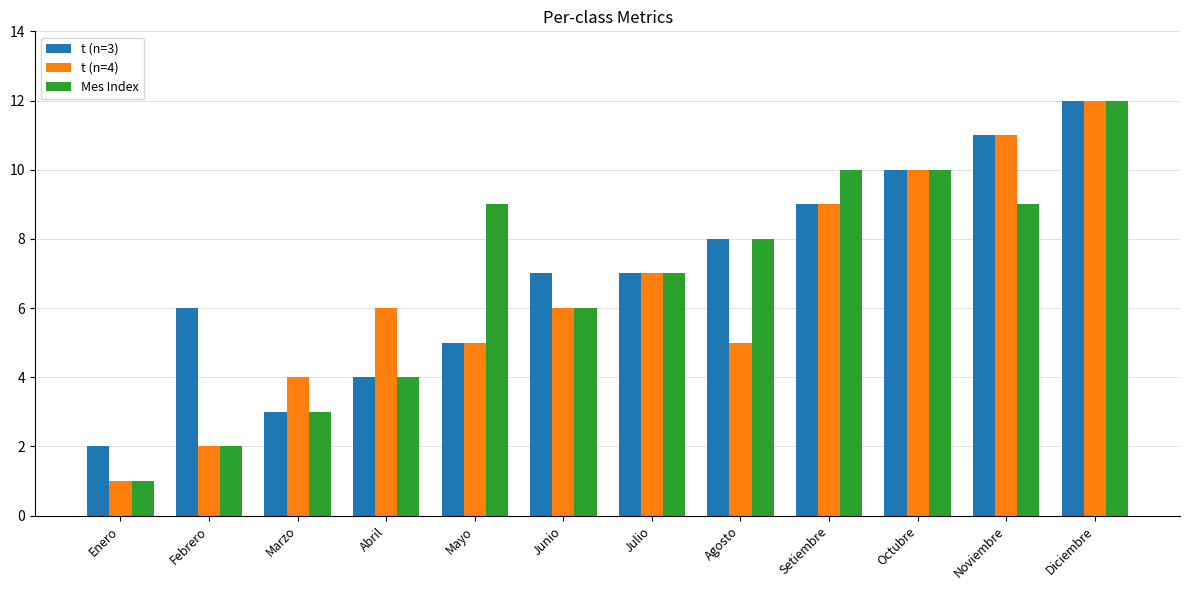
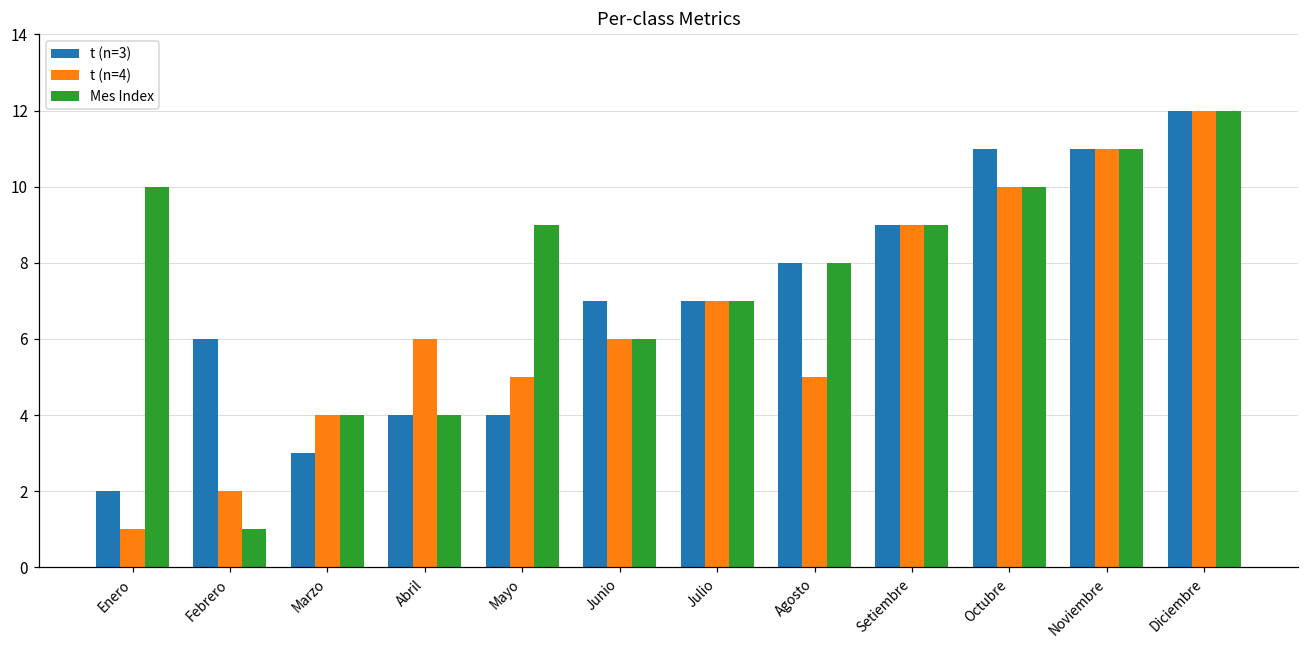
Mes Index, Enero: 1 -> 10
Mes Index, Febrero: 2 -> 1
Mes Index, Marzo: 3 -> 4
t (n=3), Mayo: 5 -> 4
Mes Index, Setiembre: 10 -> 9
t (n=3), Octubre: 10 -> 11
Mes Index, Noviembre: 9 -> 11
